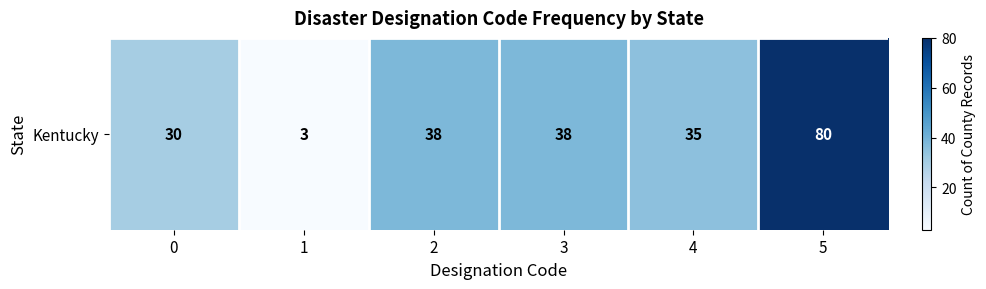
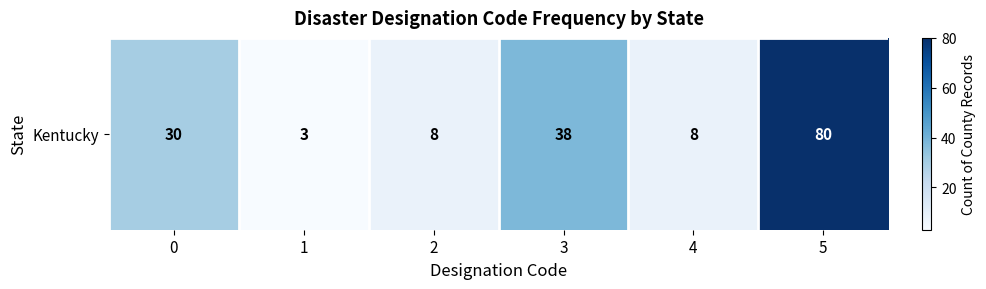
Kentucky, 2: 38 -> 8
Kentucky, 4: 35 -> 8
